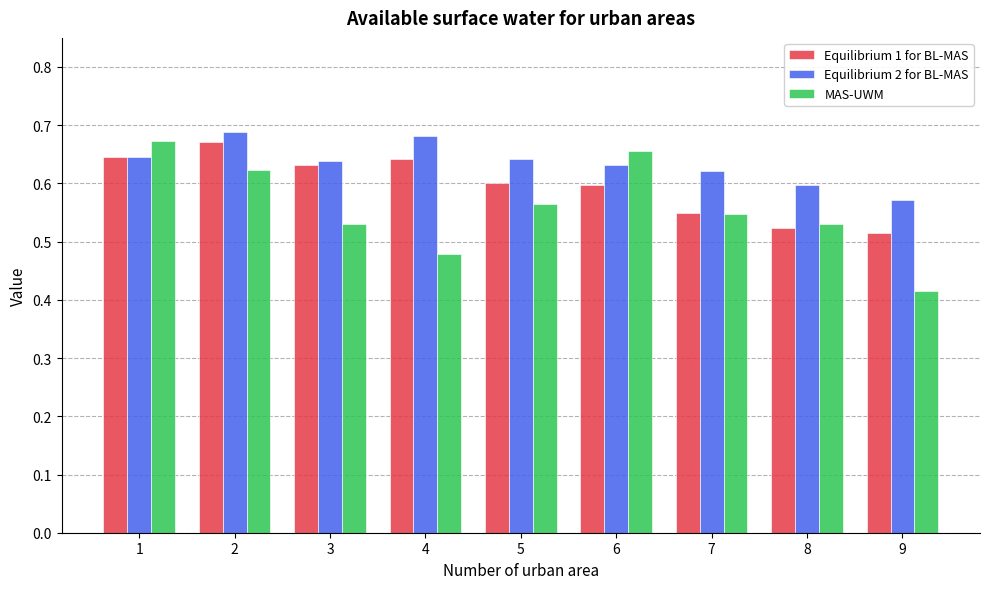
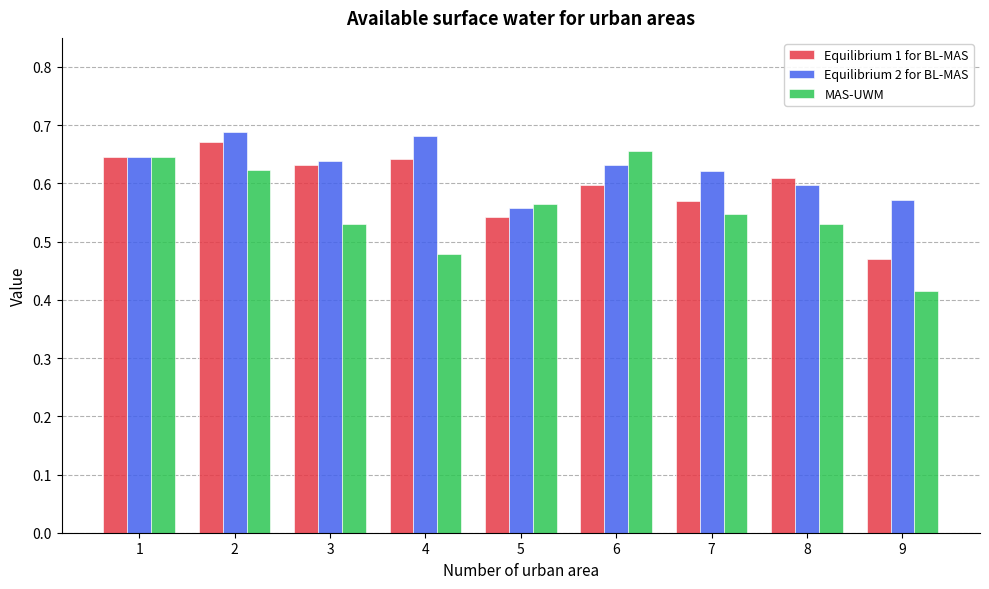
MAS-UWM, 1: 0.67 -> 0.65
Equilibrium 1 for BL-MAS, 5: 0.60 -> 0.54
Equilibrium 2 for BL-MAS, 5: 0.64 -> 0.56
Equilibrium 1 for BL-MAS, 7: 0.55 -> 0.57
Equilibrium 1 for BL-MAS, 8: 0.52 -> 0.61
Equilibrium 1 for BL-MAS, 9: 0.52 -> 0.47
